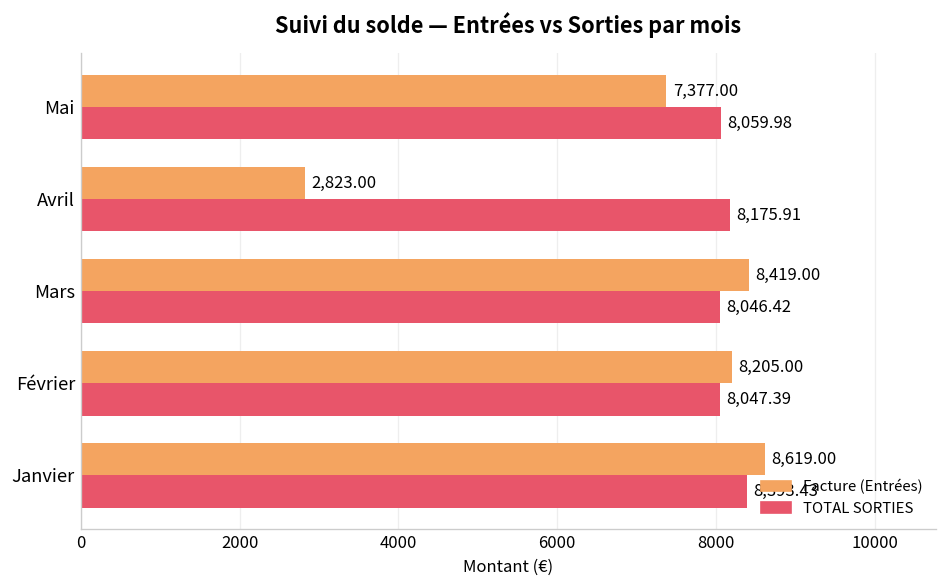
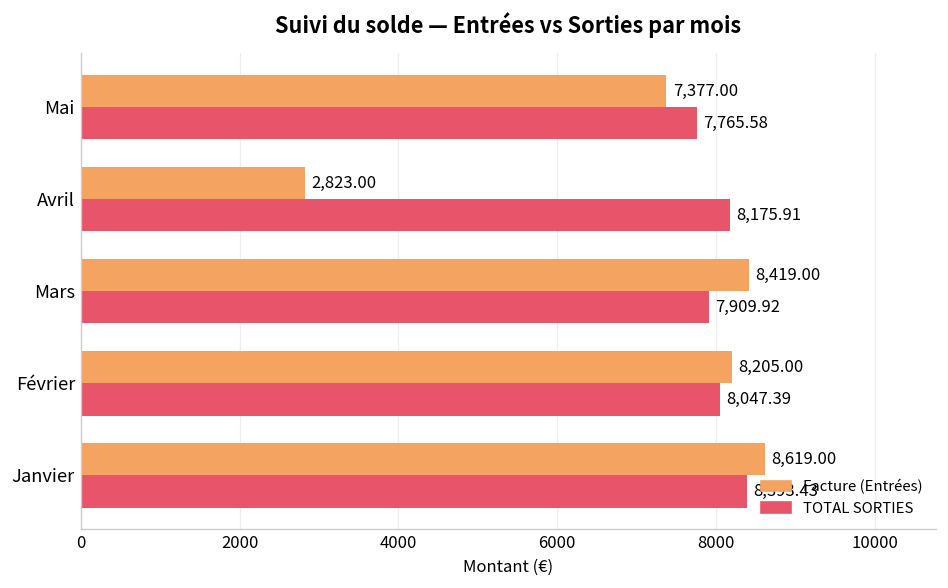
TOTAL SORTIES, Mai: 8,059.98 -> 7,765.58
TOTAL SORTIES, Mars: 8,046.42 -> 7,909.92
